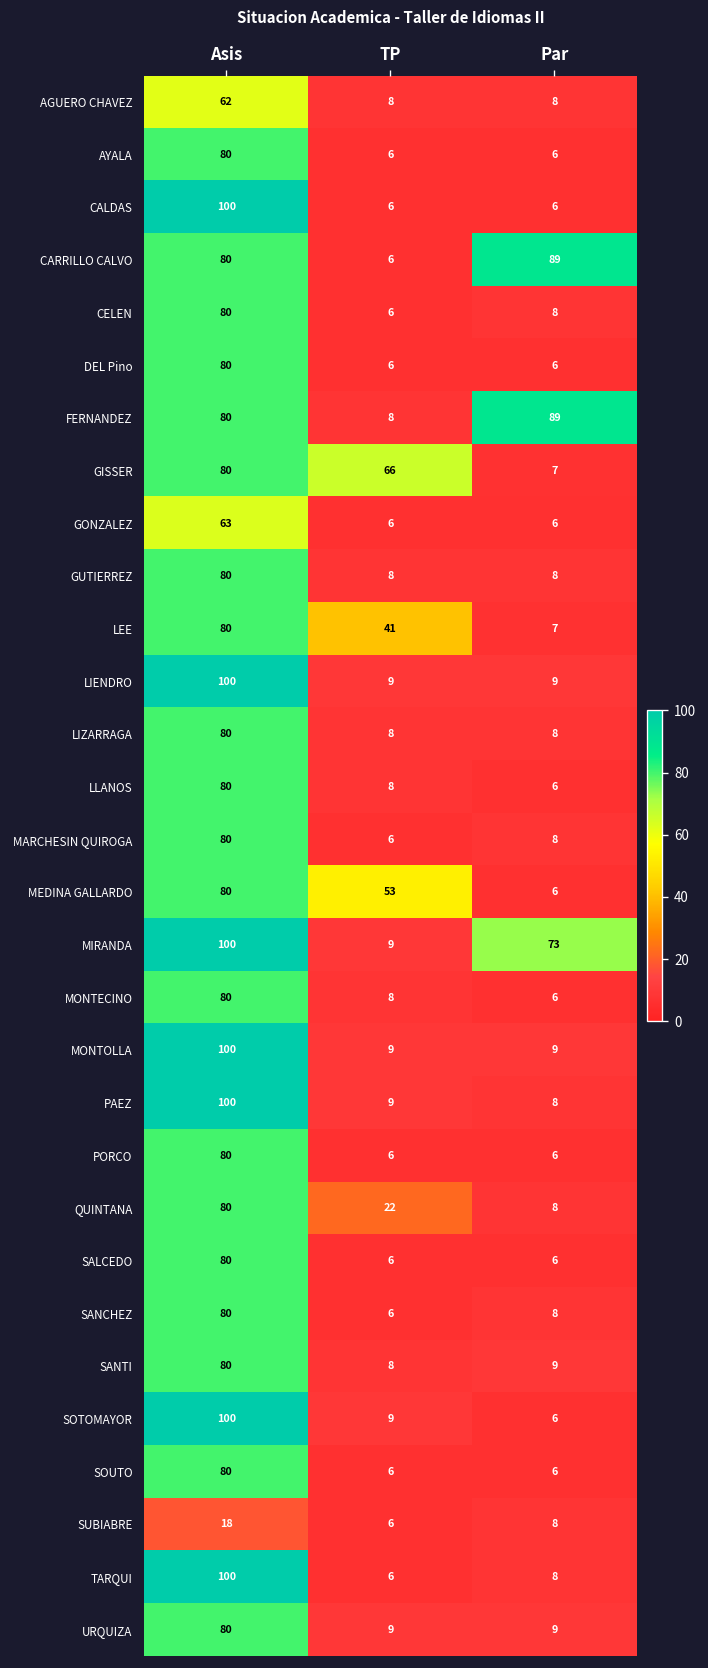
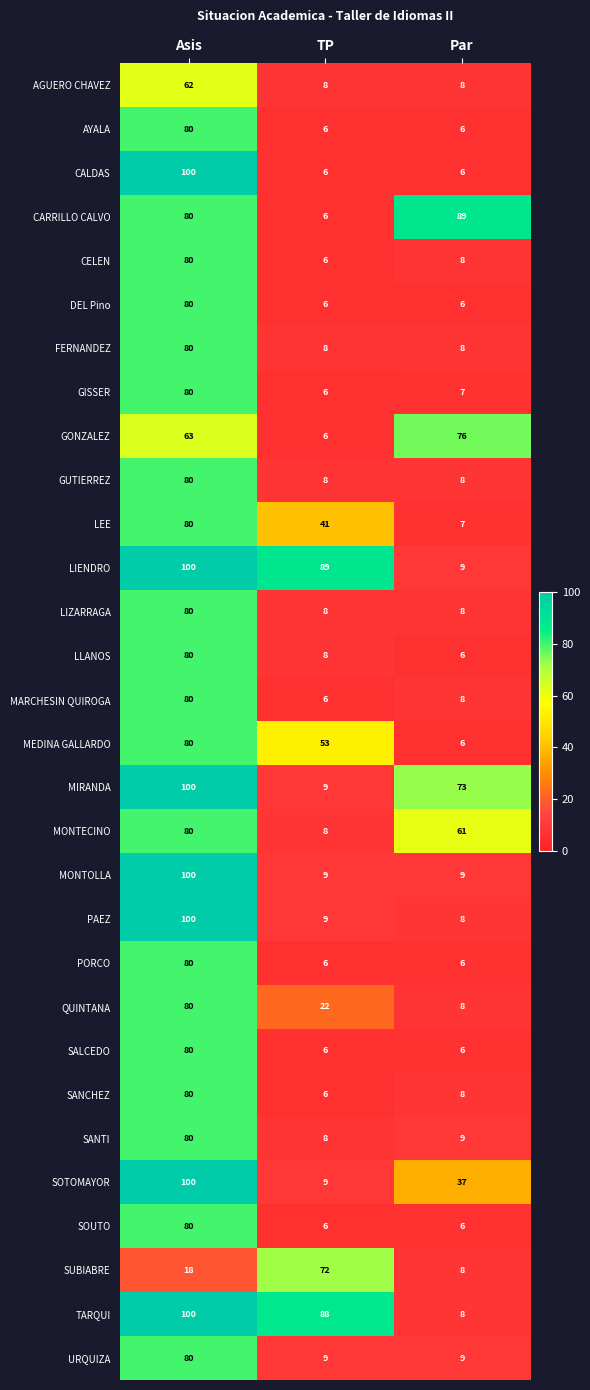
FERNANDEZ, Par: 89 -> 8
GISSER, TP: 66 -> 6
GONZALEZ, Par: 6 -> 76
LIENDRO, TP: 9 -> 89
MONTECINO, Par: 6 -> 61
SOTOMAYOR, Par: 6 -> 37
SUBIABRE, TP: 6 -> 72
TARQUI, TP: 6 -> 88
